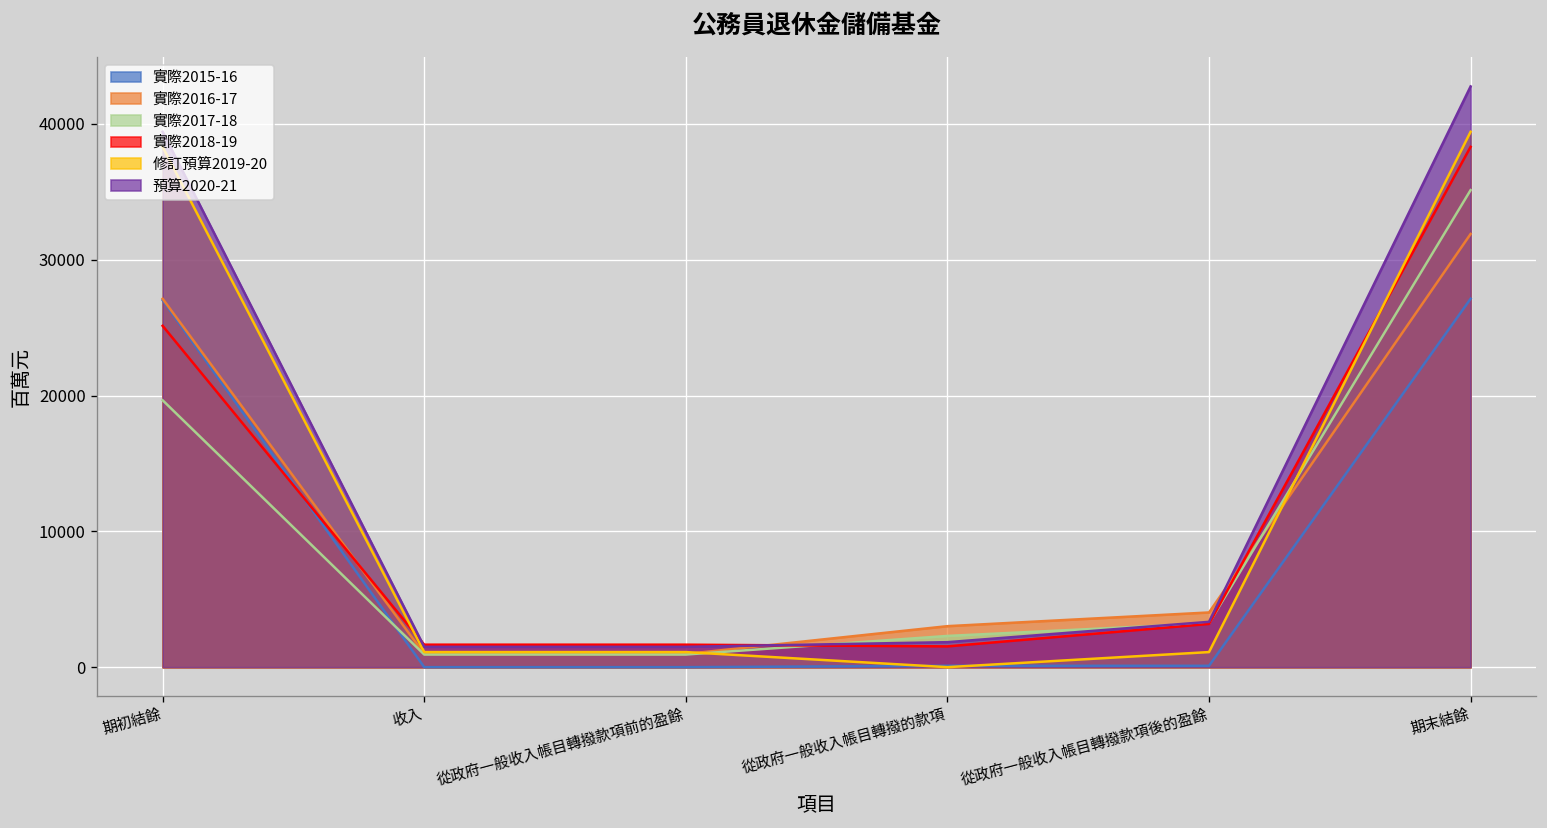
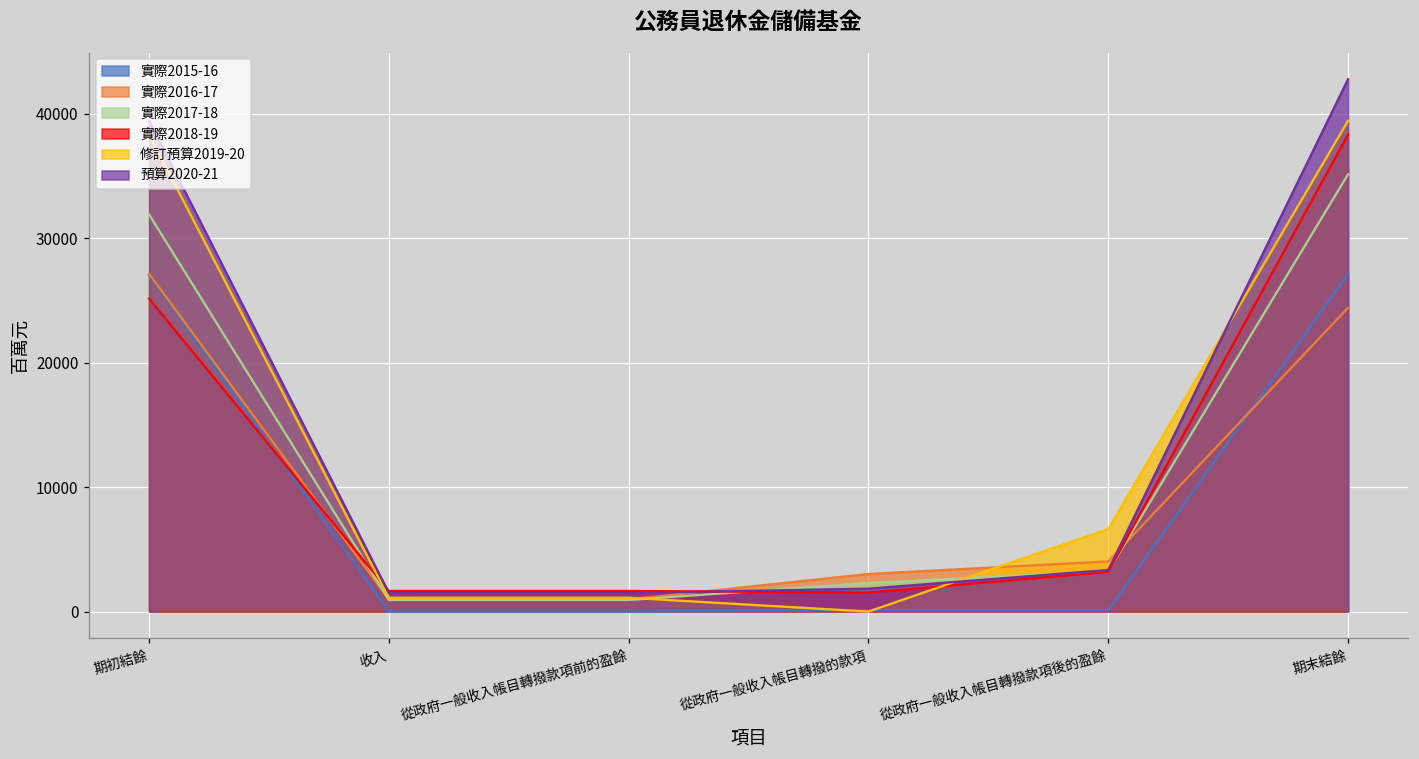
實際2017-18, 期初結餘: 19700 -> 31900
修訂預算2019-20, 從政府一般收入帳目轉撥款項後的盈餘: 1100 -> 6600
實際2016-17, 期末結餘: 31900 -> 24400
